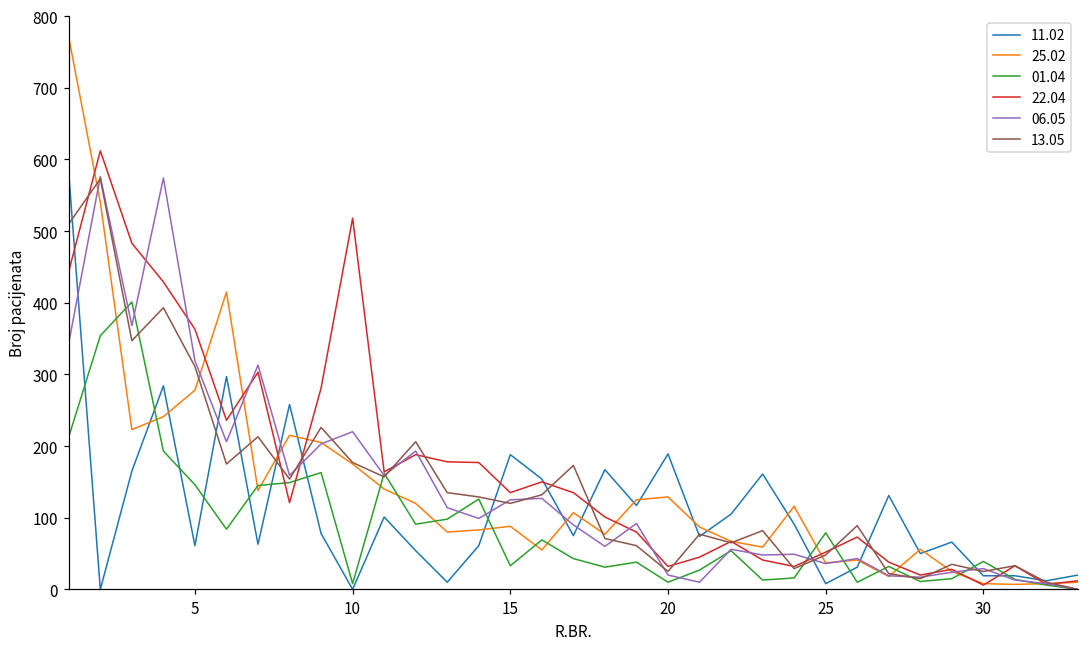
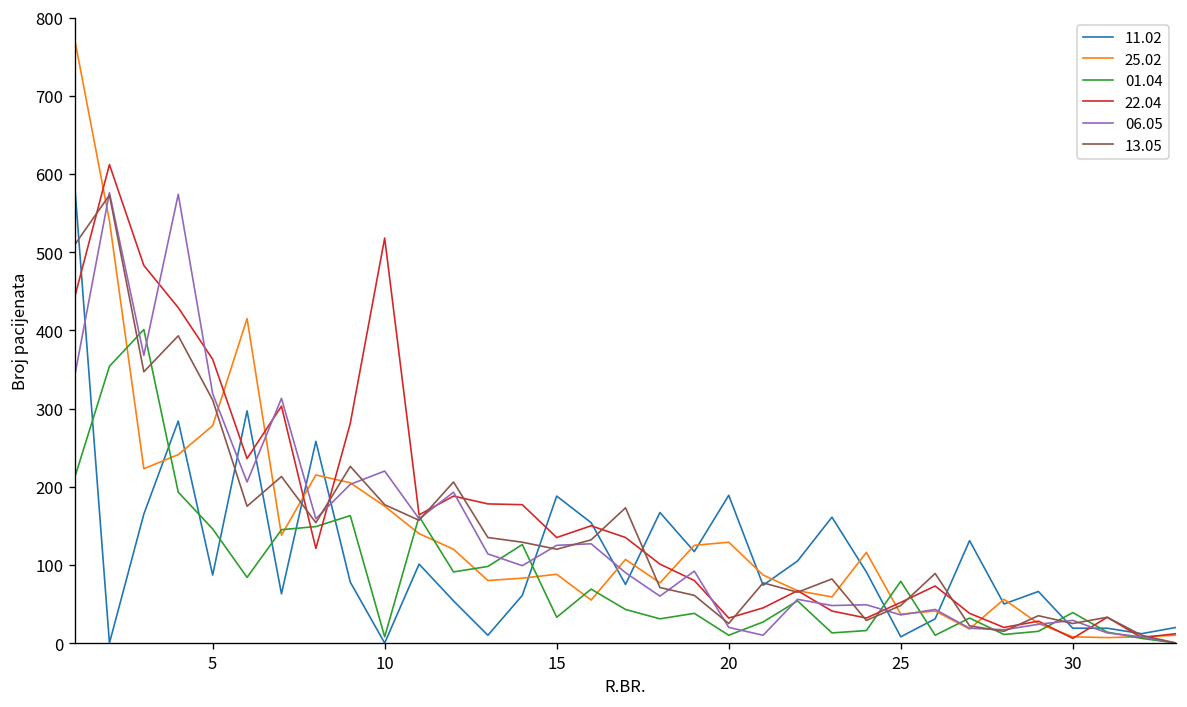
11.02, 5: 60 -> 90
